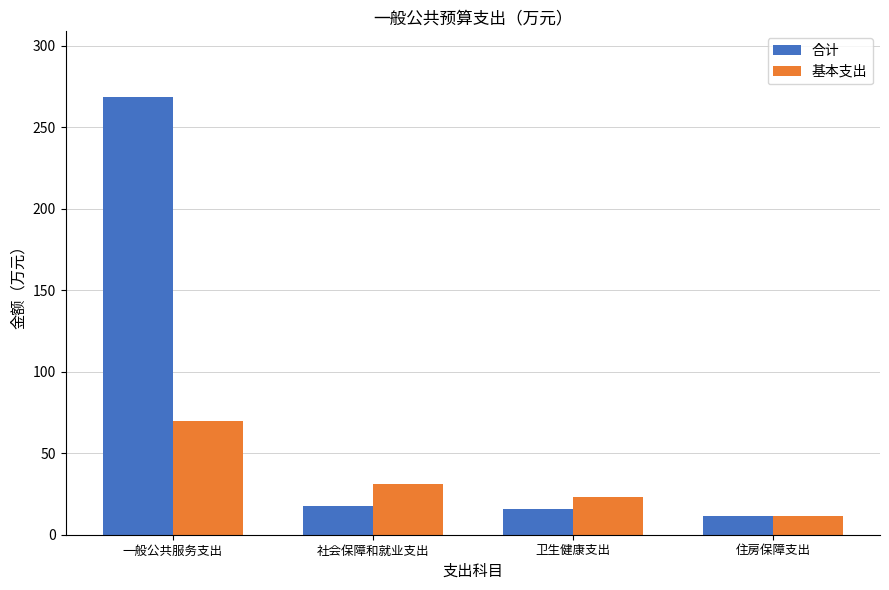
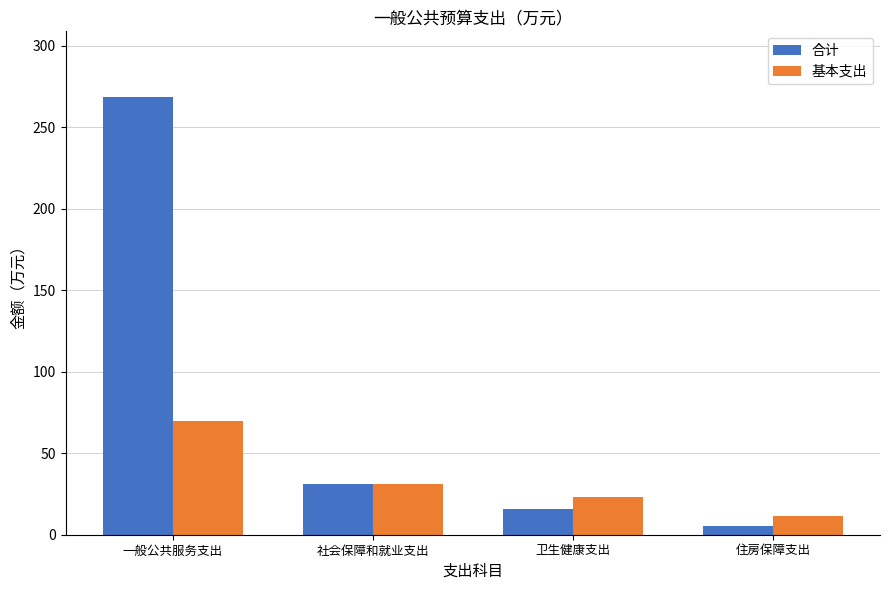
合计, 社会保障和就业支出: 18 -> 31
合计, 住房保障支出: 11 -> 6
